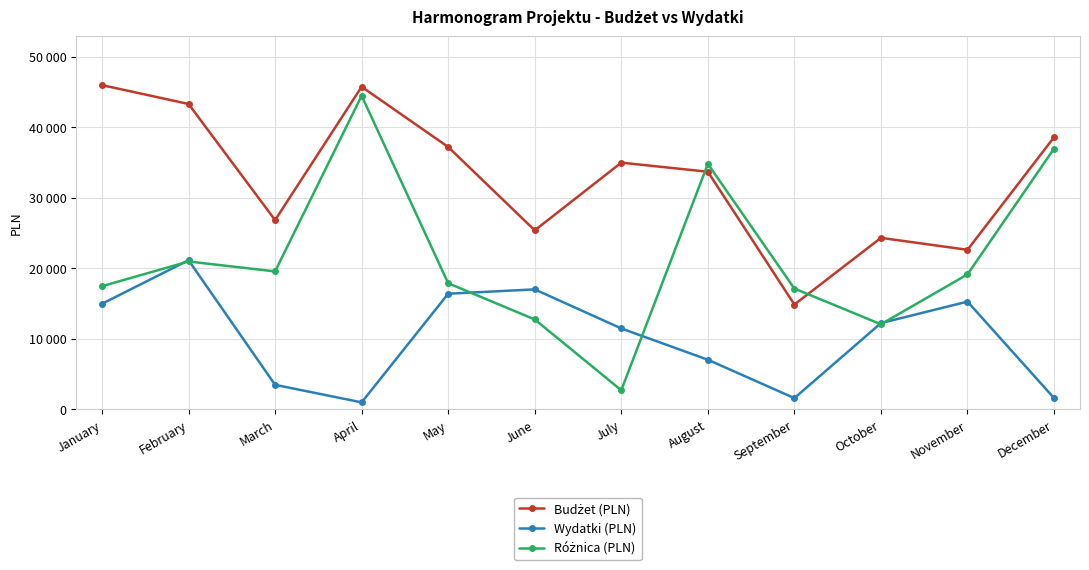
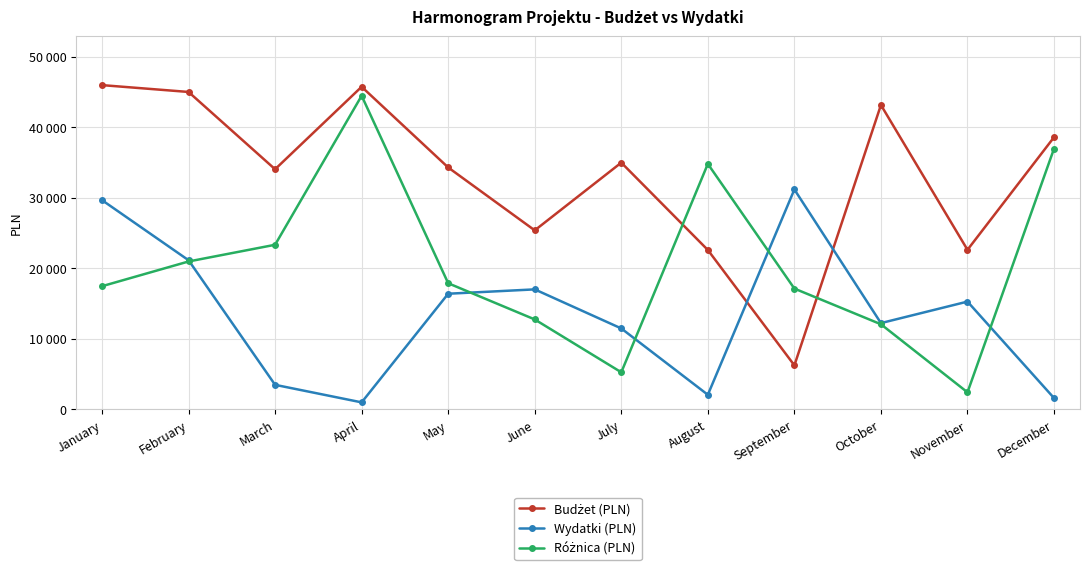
Wydatki (PLN), January: 15000 -> 30000
Budżet (PLN), February: 43000 -> 45000
Budżet (PLN), March: 27000 -> 34000
Różnica (PLN), March: 20000 -> 23000
Budżet (PLN), May: 37000 -> 34000
Różnica (PLN), July: 3000 -> 5000
Budżet (PLN), August: 34000 -> 23000
Wydatki (PLN), August: 7000 -> 2000
Budżet (PLN), September: 15000 -> 6000
Wydatki (PLN), September: 2000 -> 31000
Budżet (PLN), October: 24000 -> 43000
Różnica (PLN), November: 19000 -> 2000
